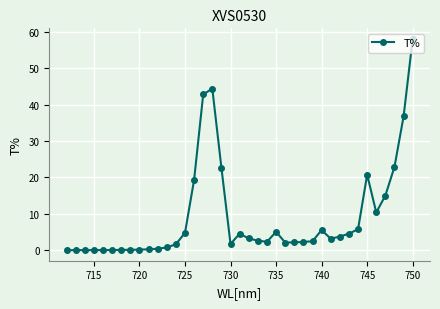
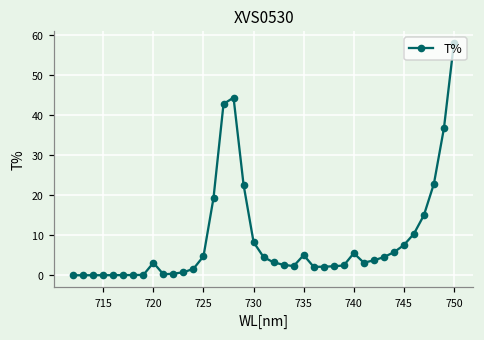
720: 0 -> 3
730: 2 -> 8
745: 21 -> 8
